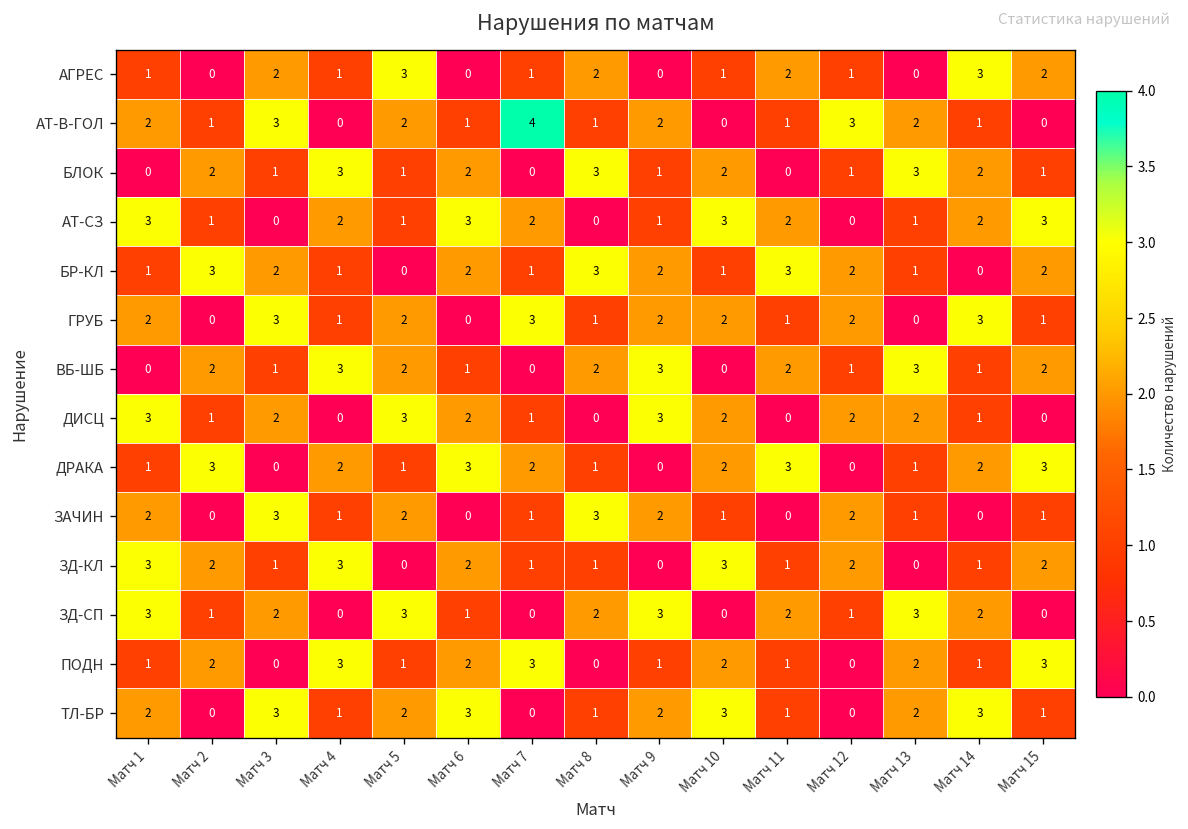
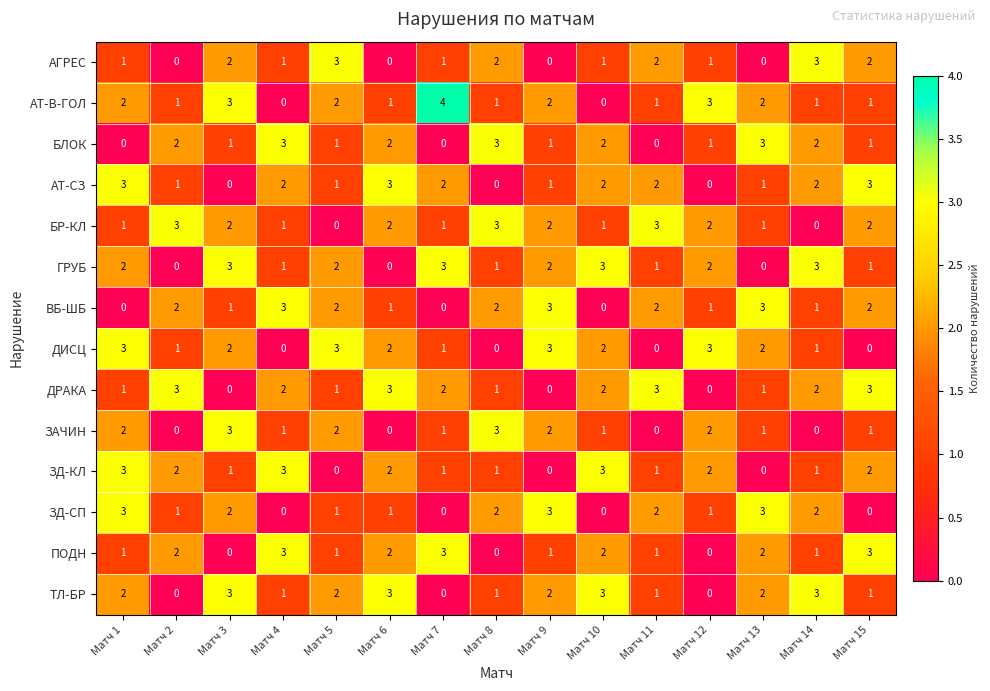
АТ-В-ГОЛ, Матч 15: 0 -> 1
АТ-СЗ, Матч 10: 3 -> 2
ГРУБ, Матч 10: 2 -> 3
ДИСЦ, Матч 12: 2 -> 3
ЗД-СП, Матч 5: 3 -> 1
